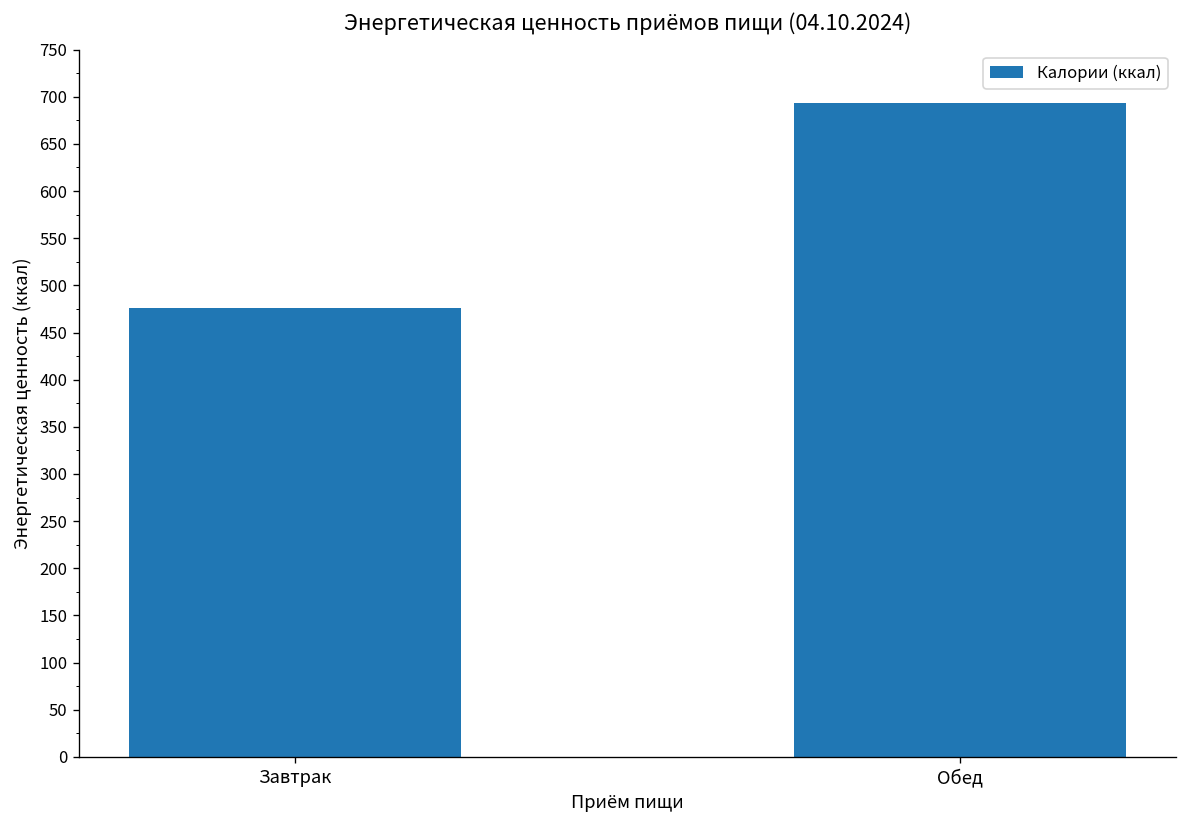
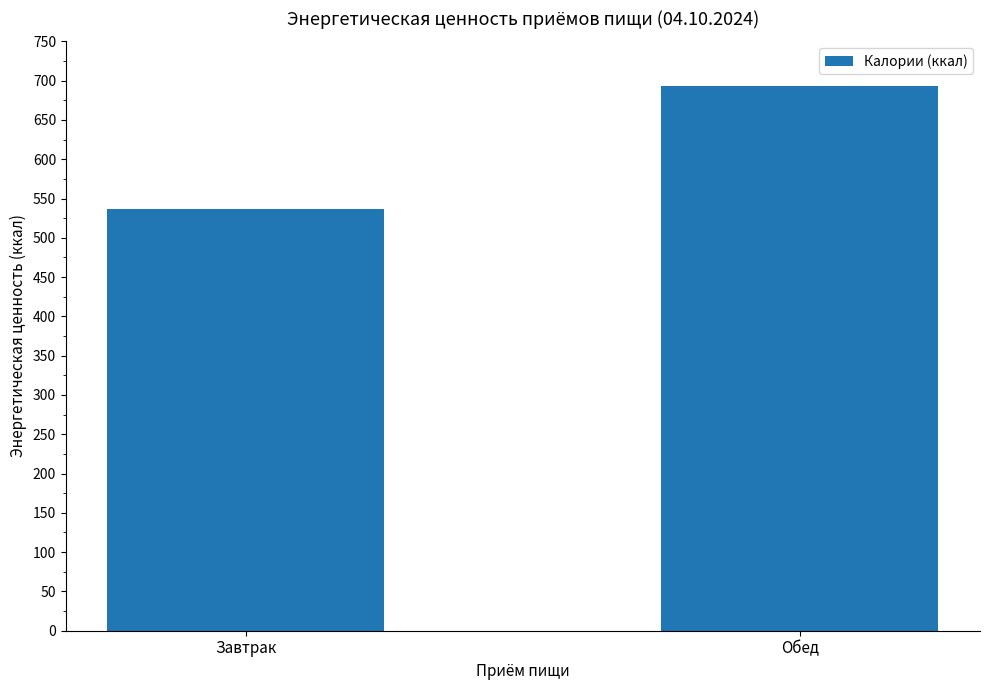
Завтрак: 480 -> 540
